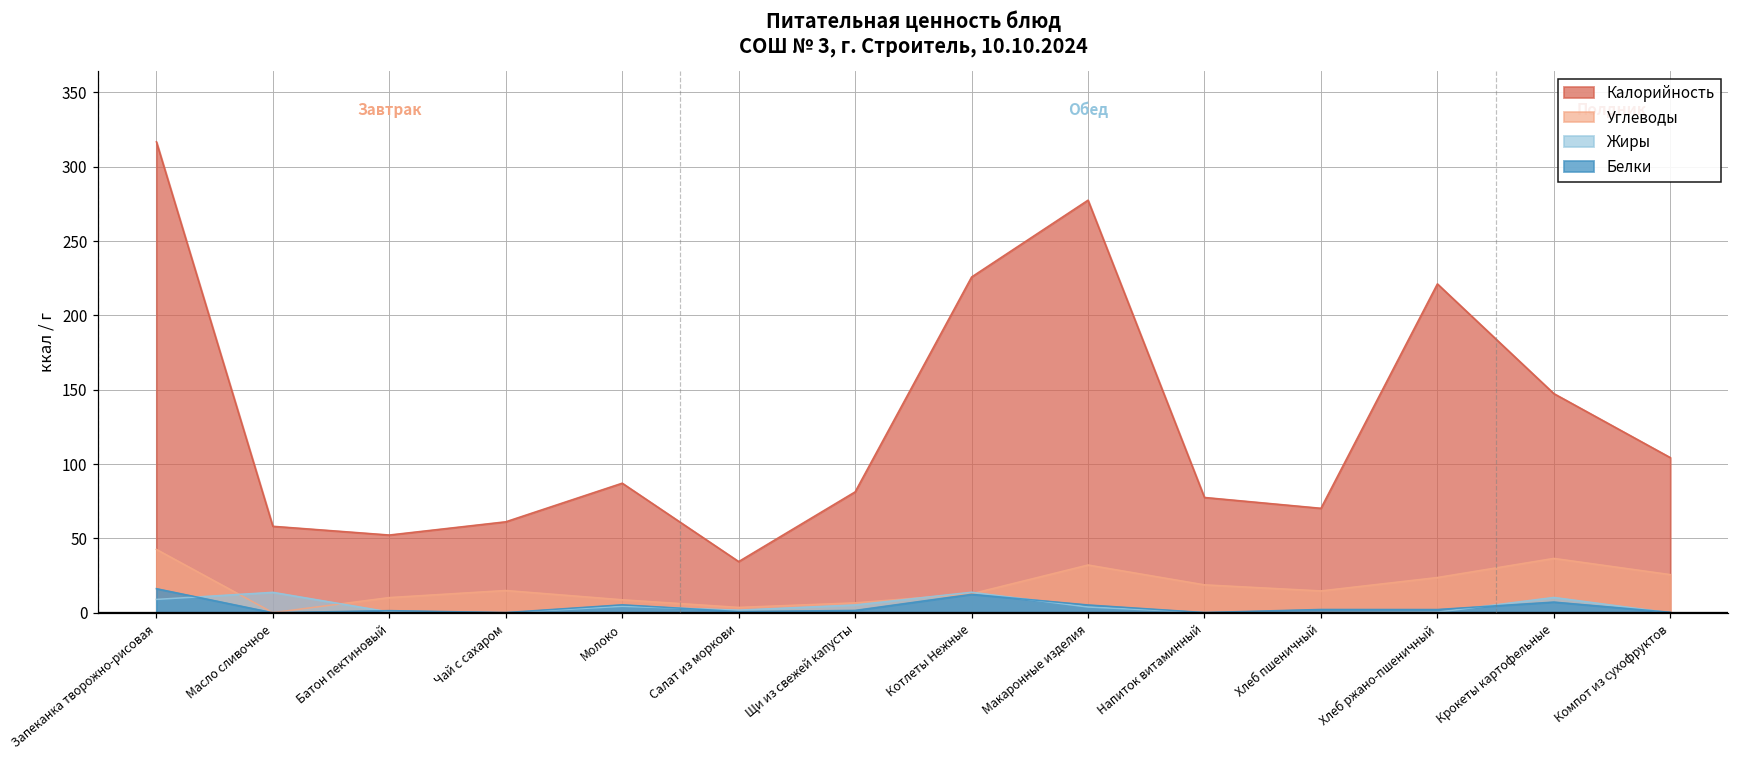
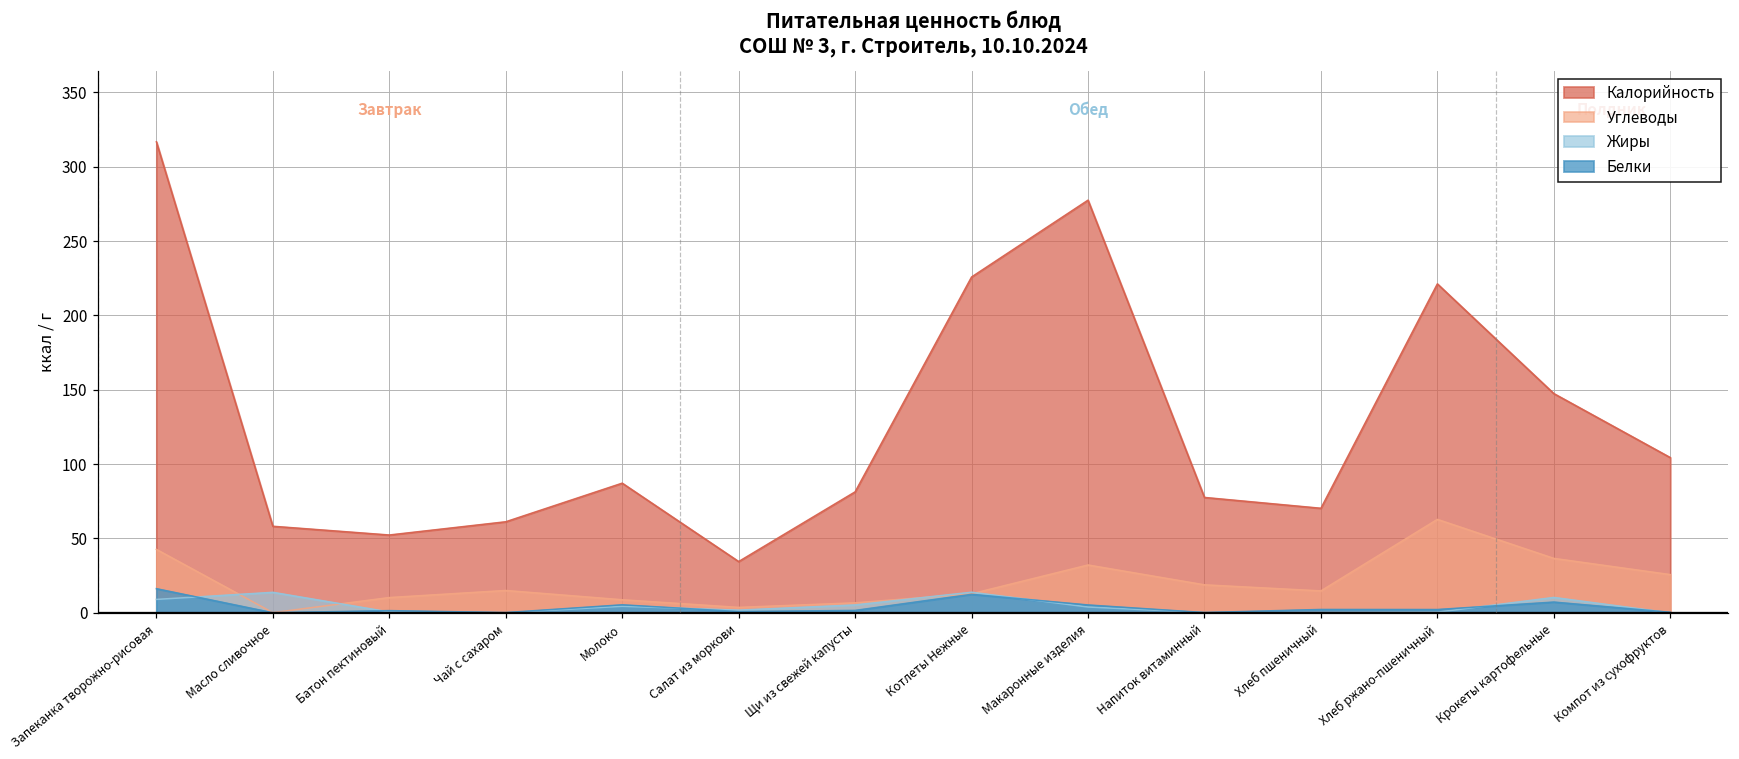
Углеводы, Хлеб ржано-пшеничный: 24 -> 63
